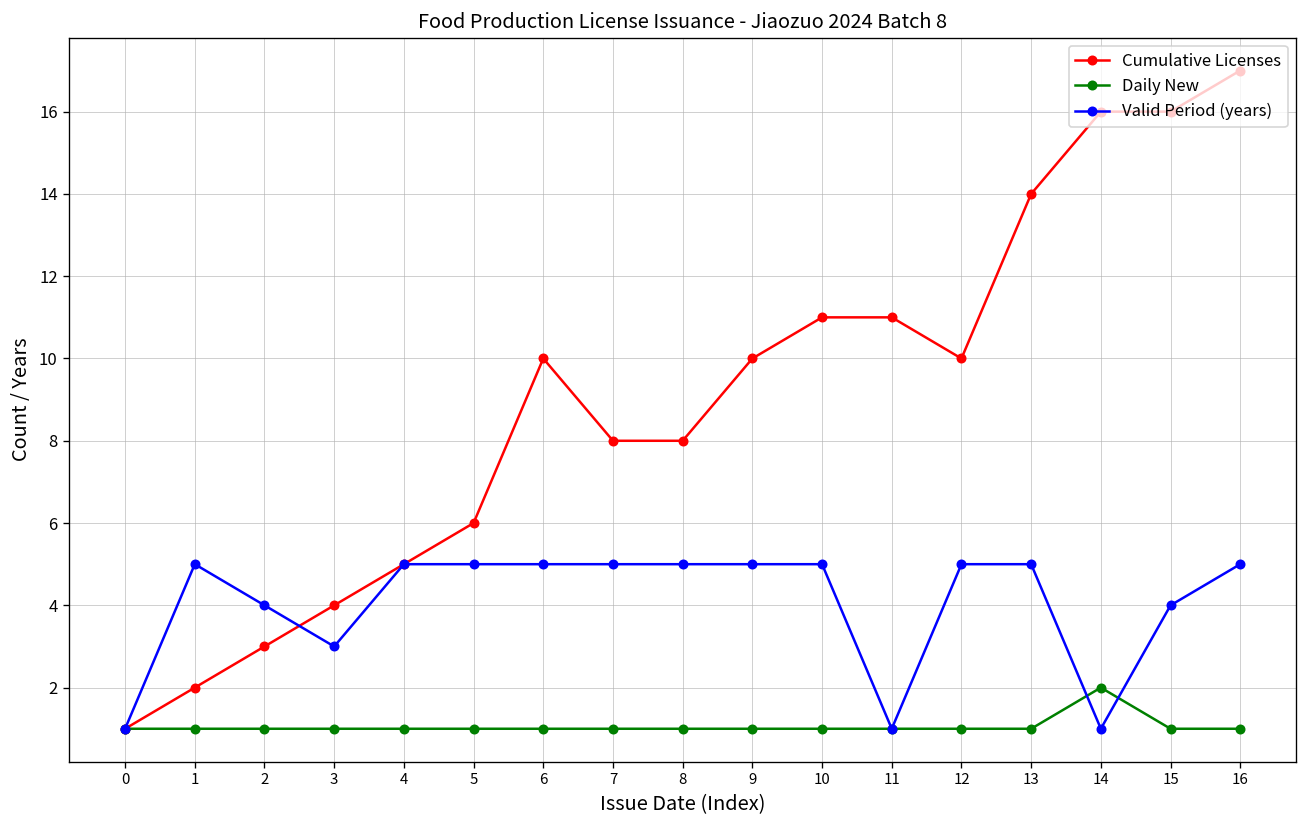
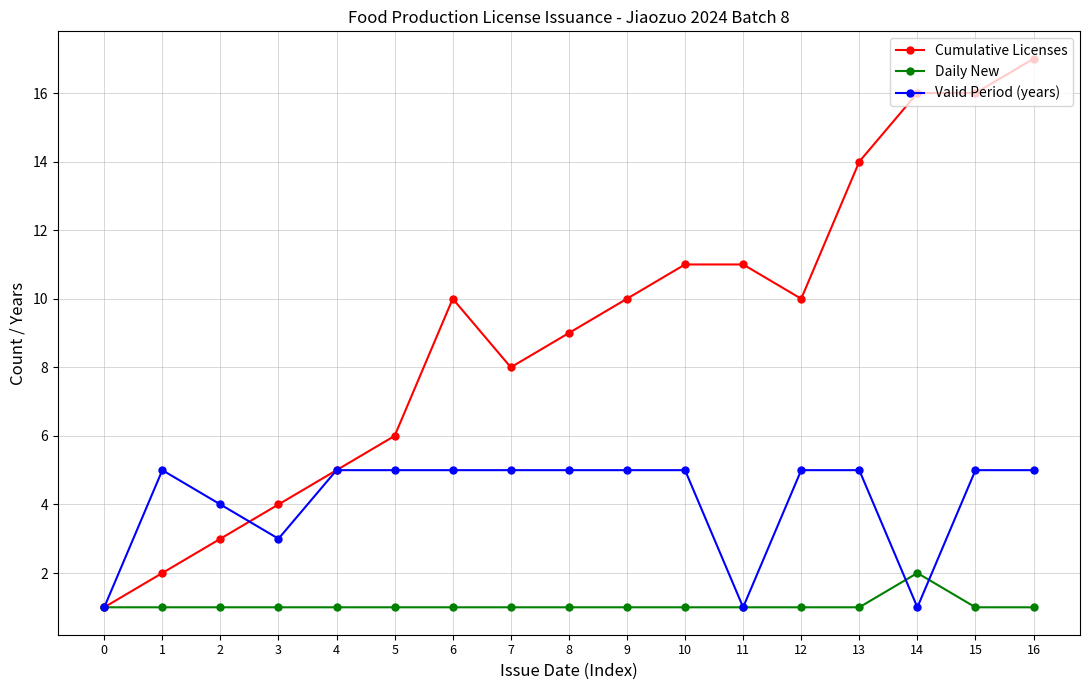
Cumulative Licenses, 8: 8 -> 9
Valid Period (years), 15: 4 -> 5
